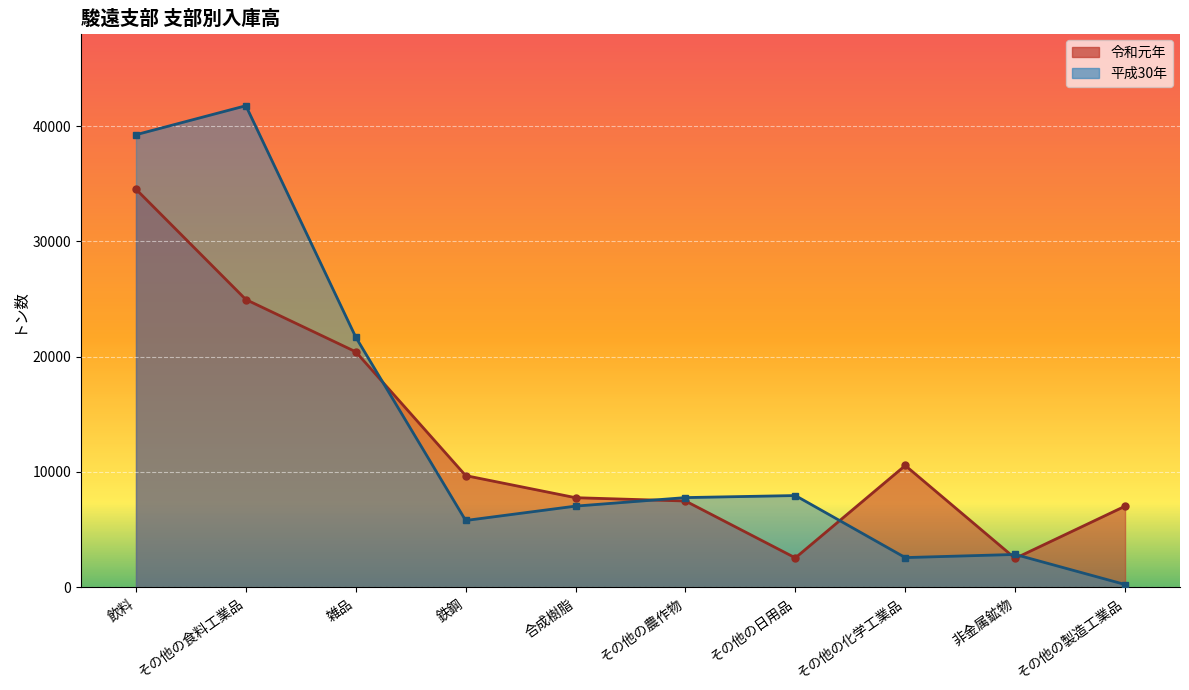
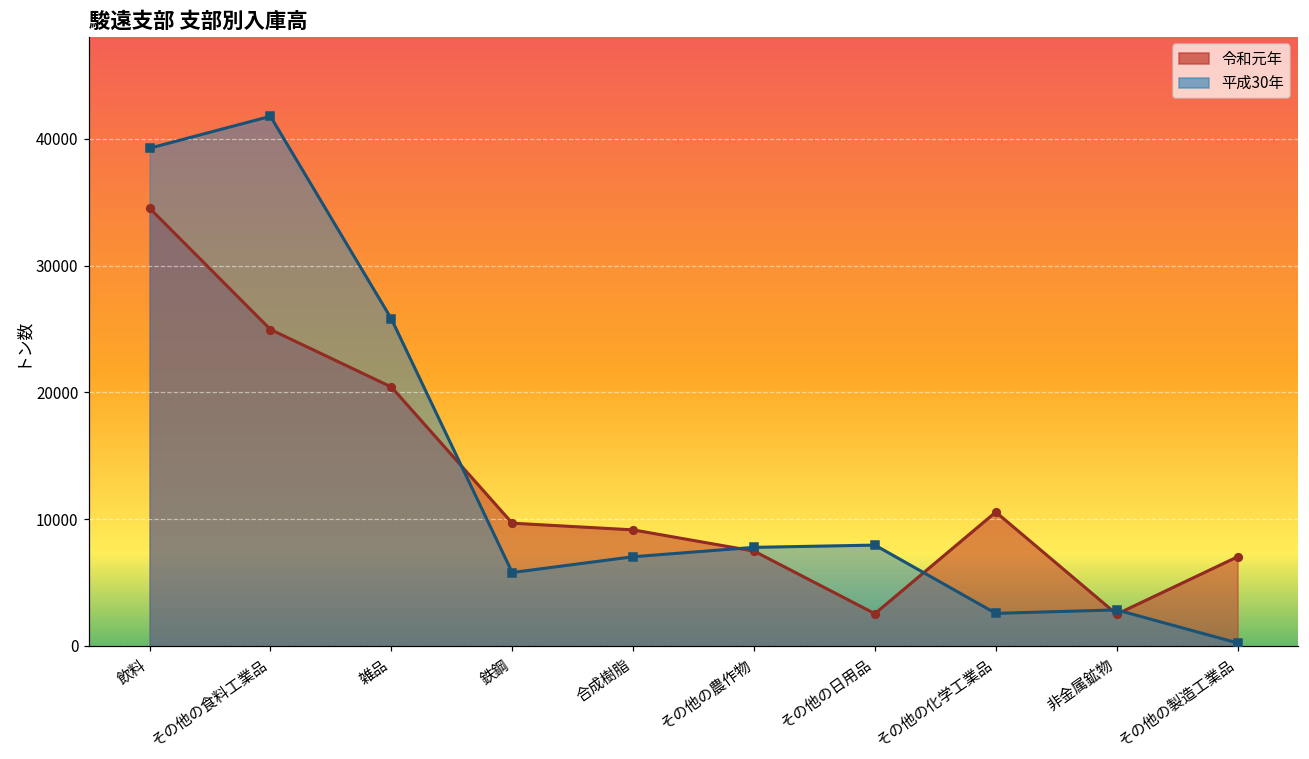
平成30年, 雑品: 21700 -> 25800
令和元年, 合成樹脂: 7800 -> 9200
